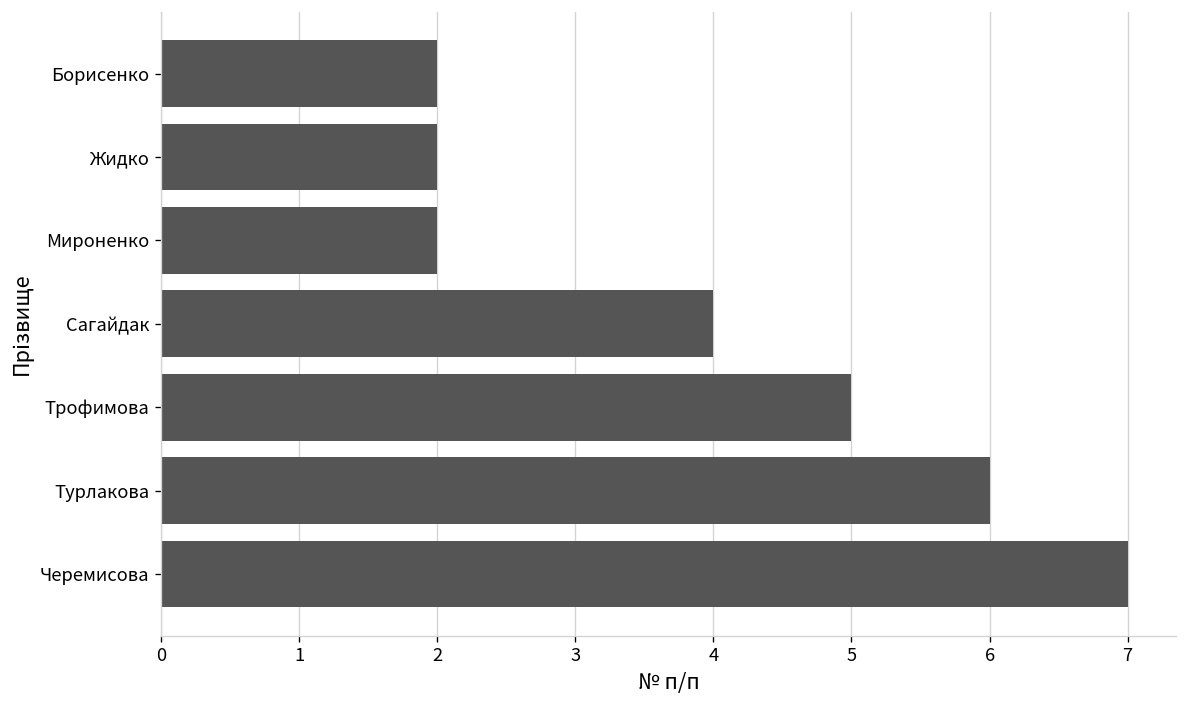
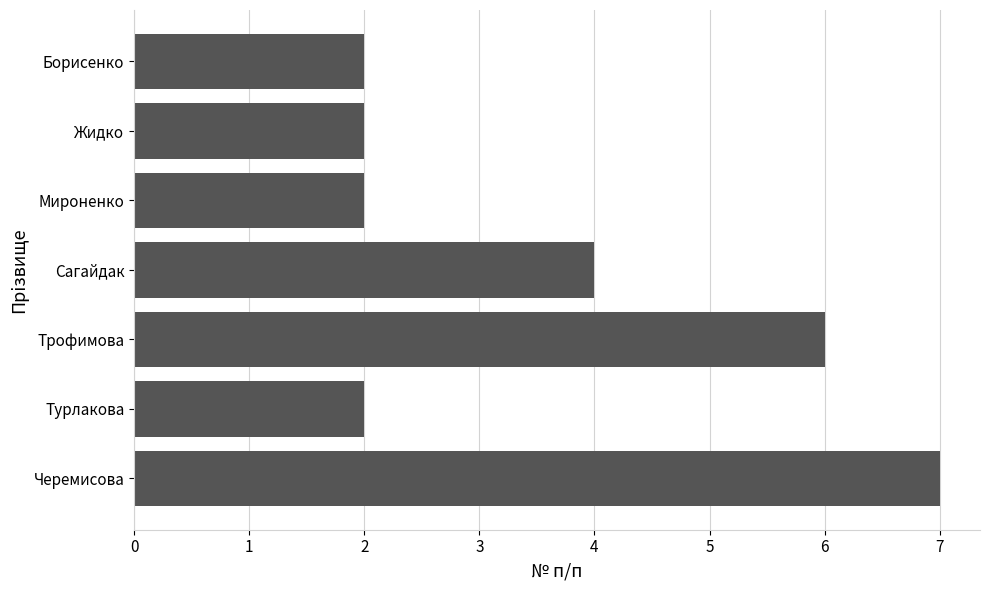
Трофимова: 5 -> 6
Турлакова: 6 -> 2
